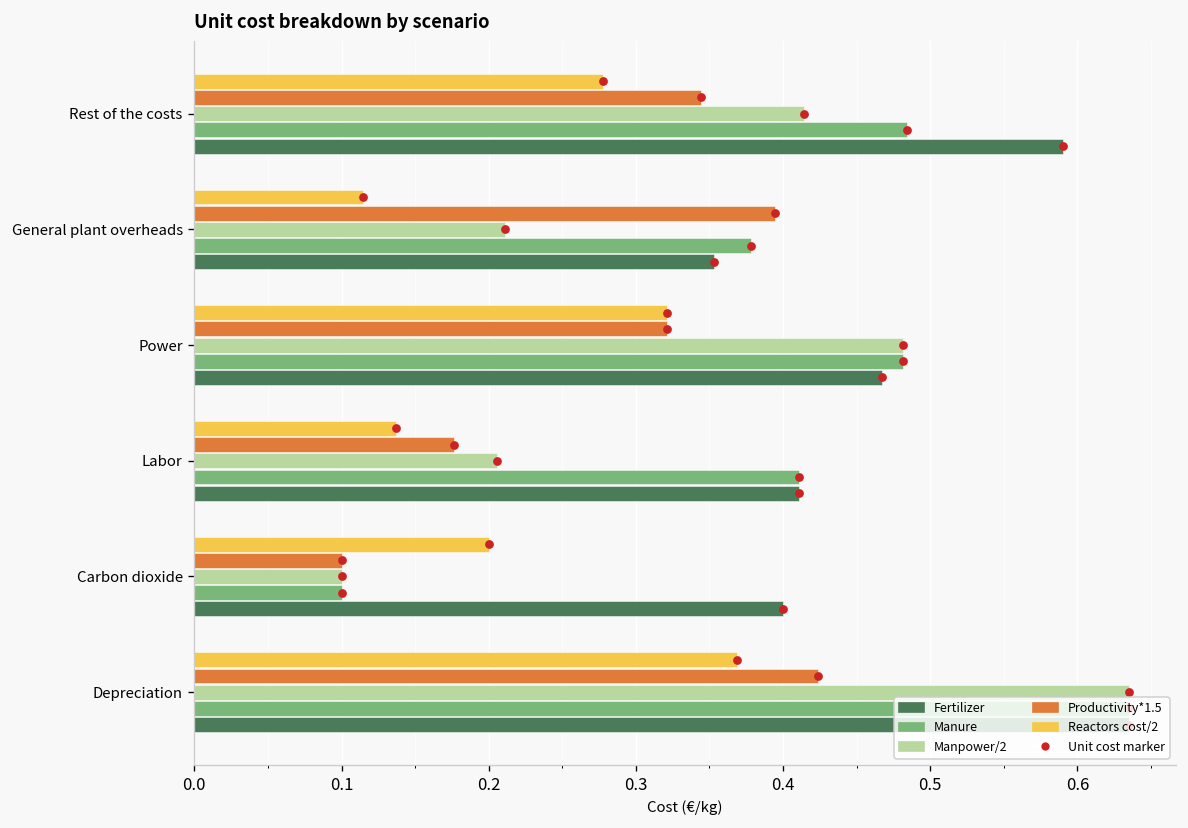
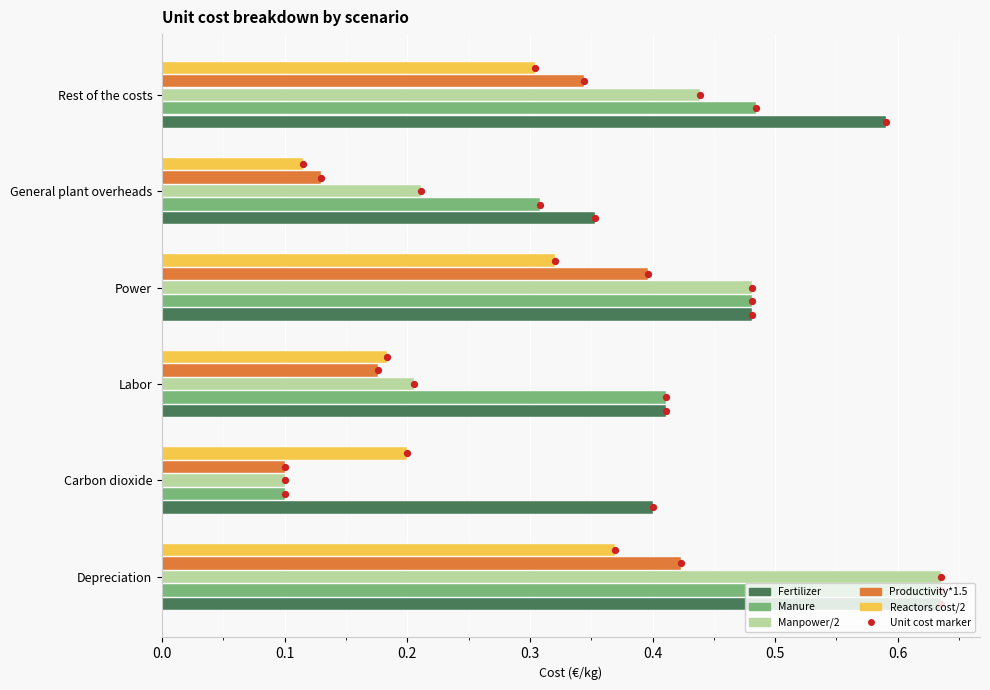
Reactors cost/2, Rest of the costs: 0.278 -> 0.304
Manpower/2, Rest of the costs: 0.414 -> 0.439
Productivity*1.5, General plant overheads: 0.394 -> 0.130
Manure, General plant overheads: 0.378 -> 0.308
Productivity*1.5, Power: 0.321 -> 0.396
Fertilizer, Power: 0.467 -> 0.481
Reactors cost/2, Labor: 0.137 -> 0.183
